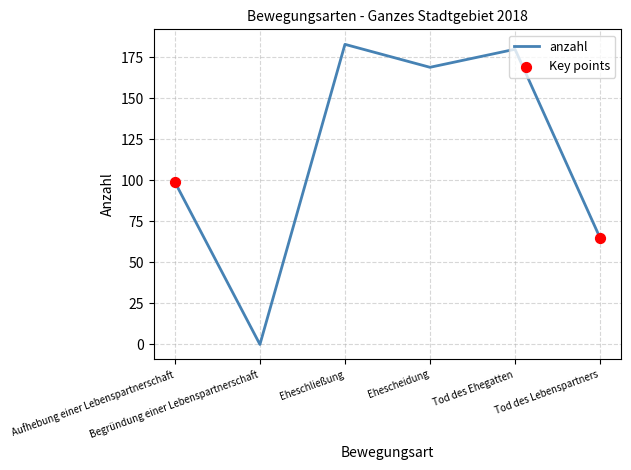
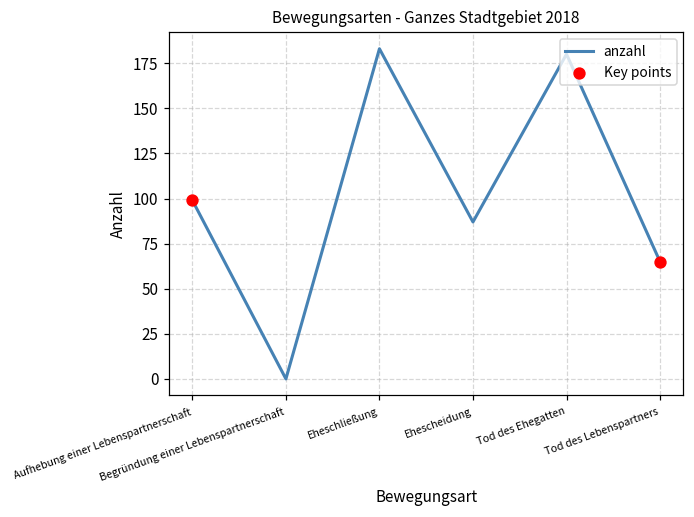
anzahl, Ehescheidung: 169 -> 87
